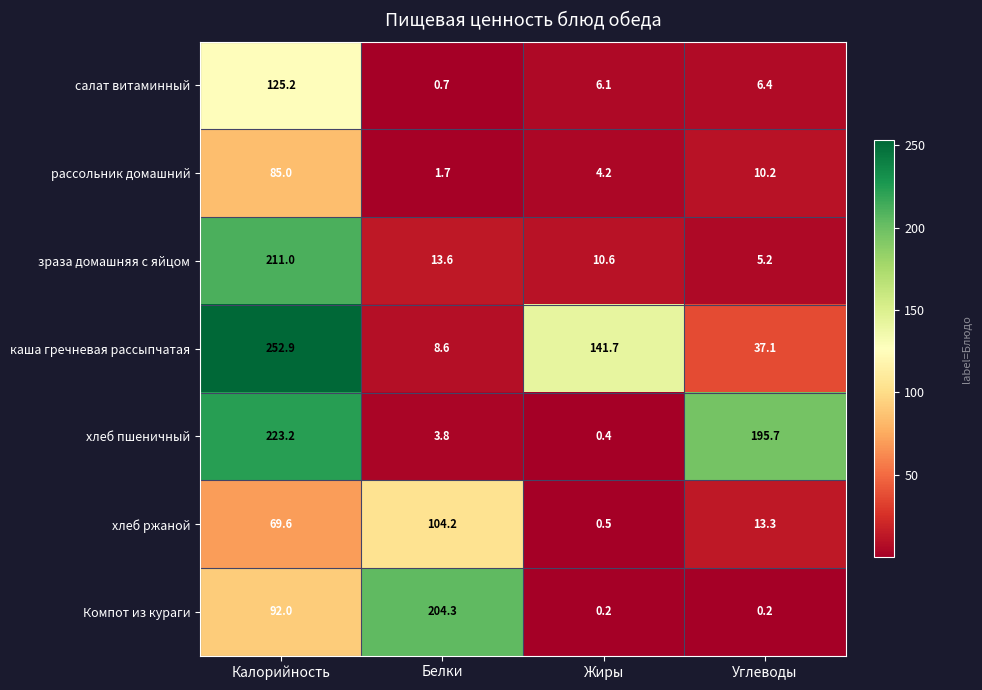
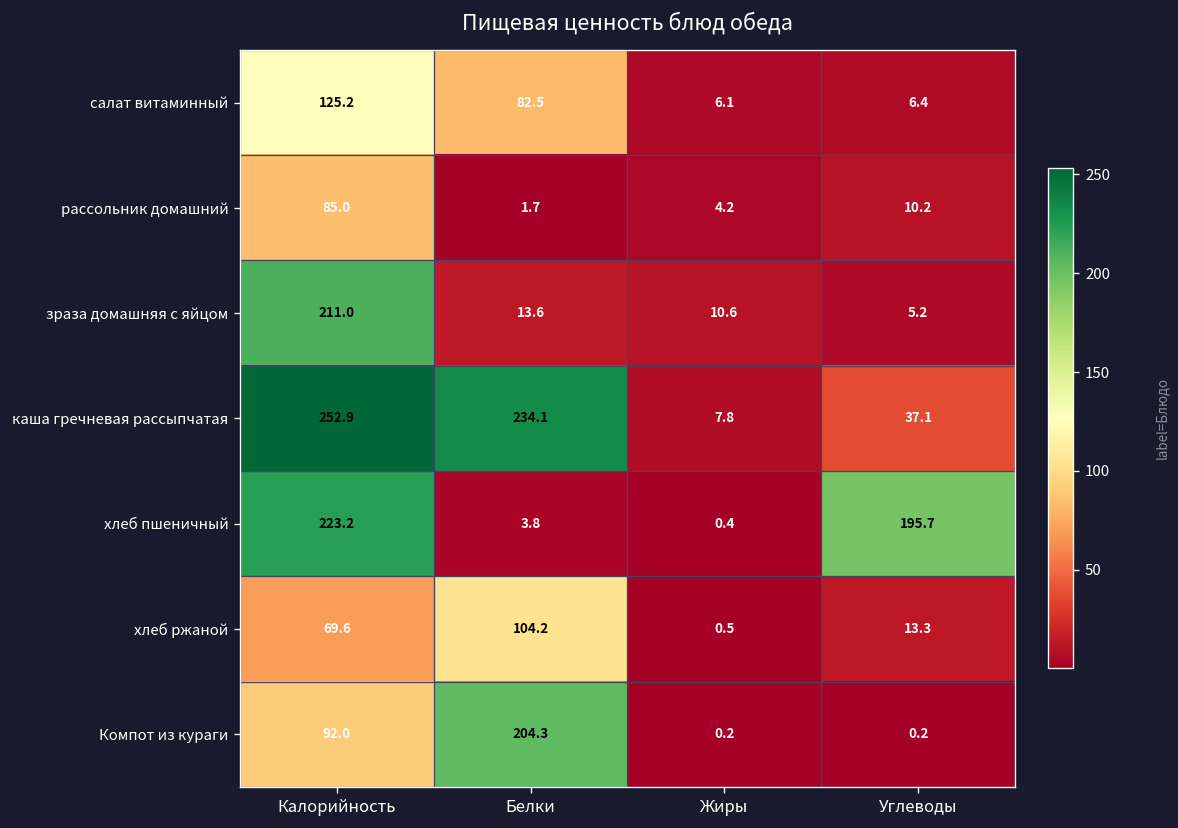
салат витаминный, Белки: 0.7 -> 82.5
каша гречневая рассыпчатая, Белки: 8.6 -> 234.1
каша гречневая рассыпчатая, Жиры: 141.7 -> 7.8
